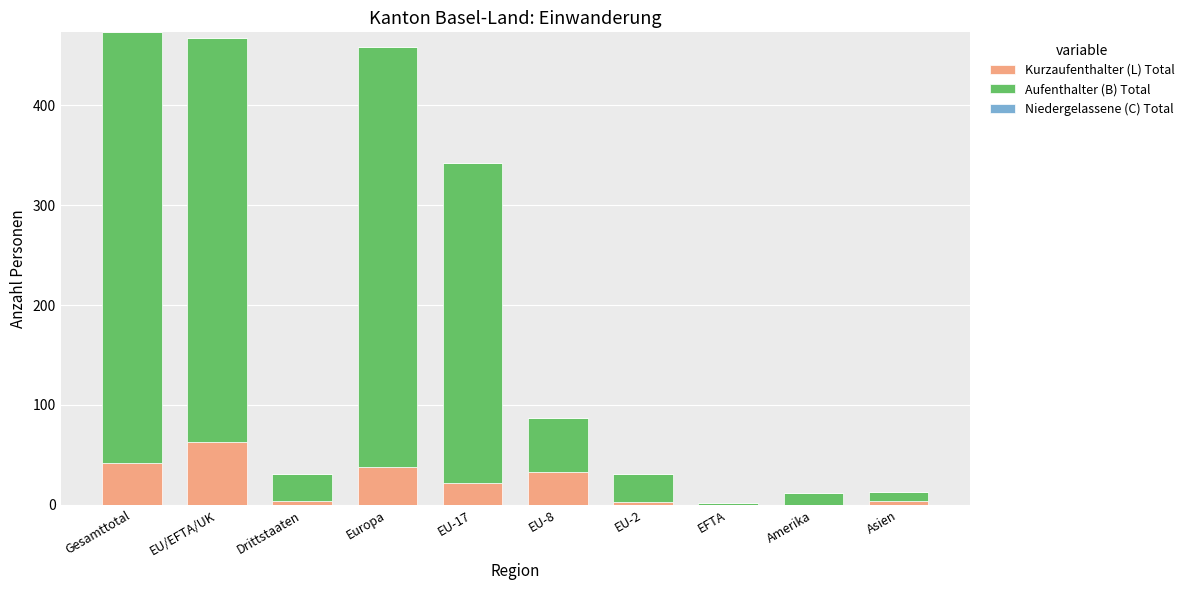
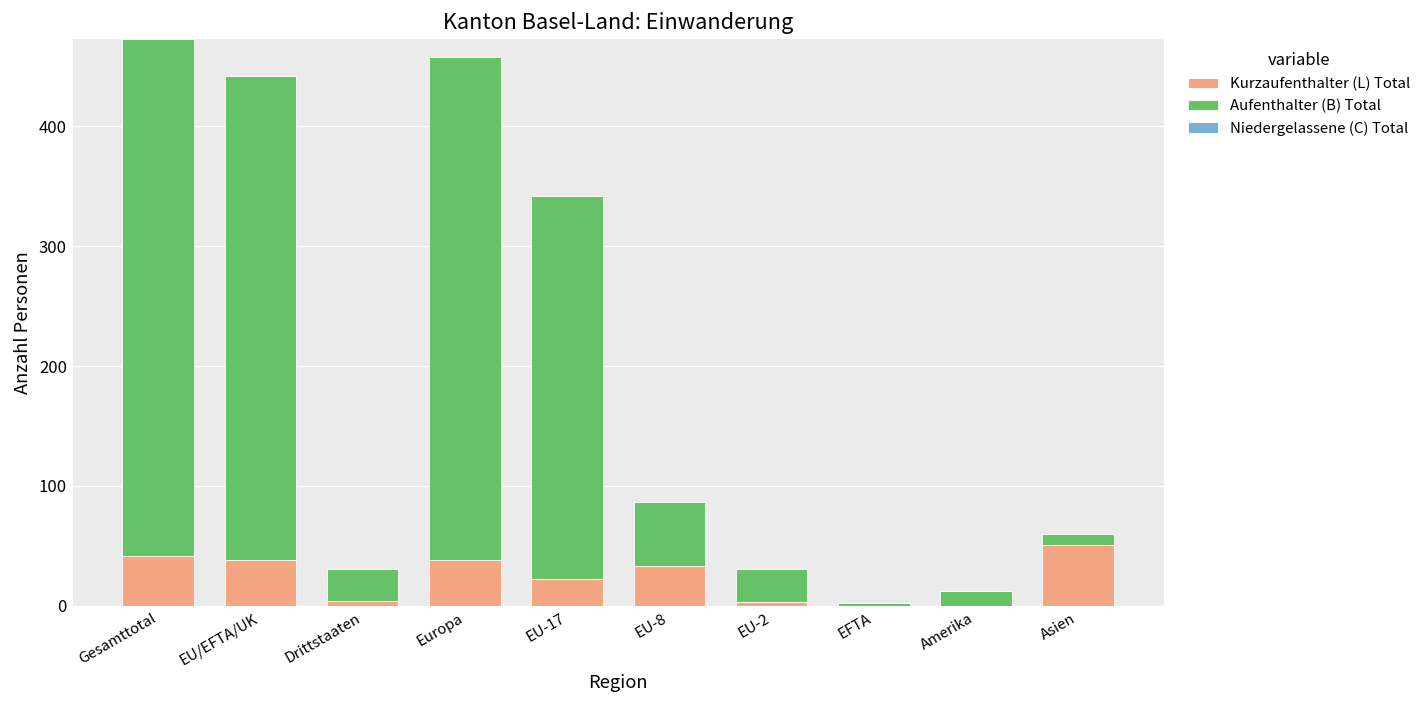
Kurzaufenthalter (L) Total, EU/EFTA/UK: 60 -> 40
Kurzaufenthalter (L) Total, Asien: 0 -> 50
